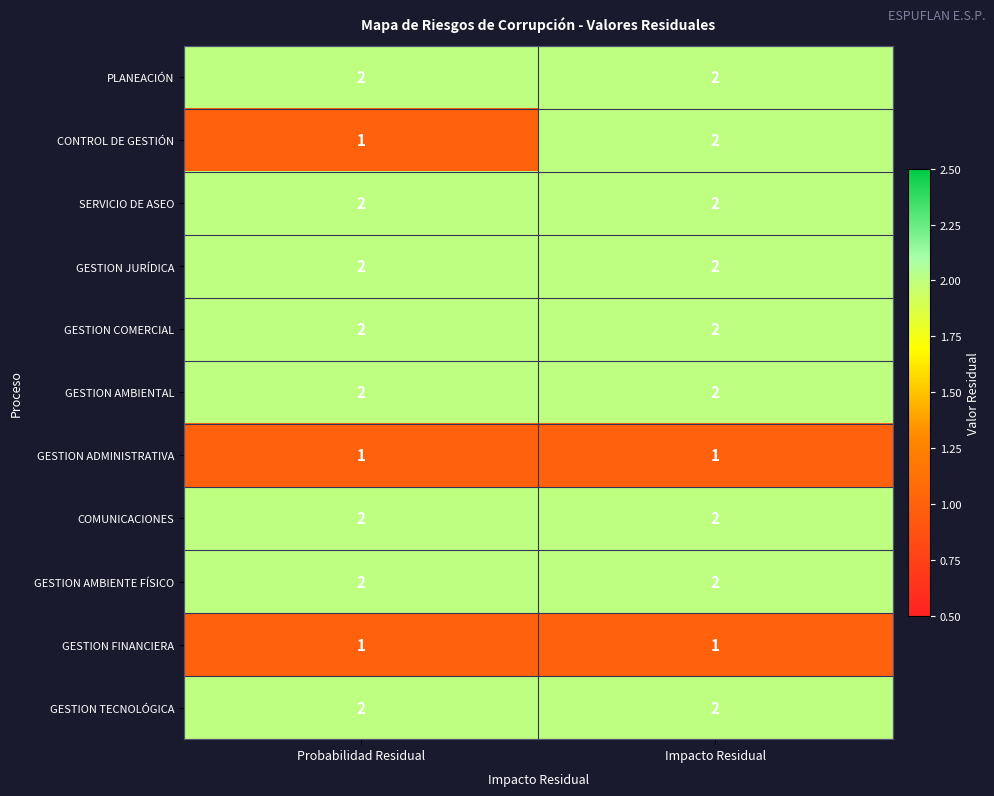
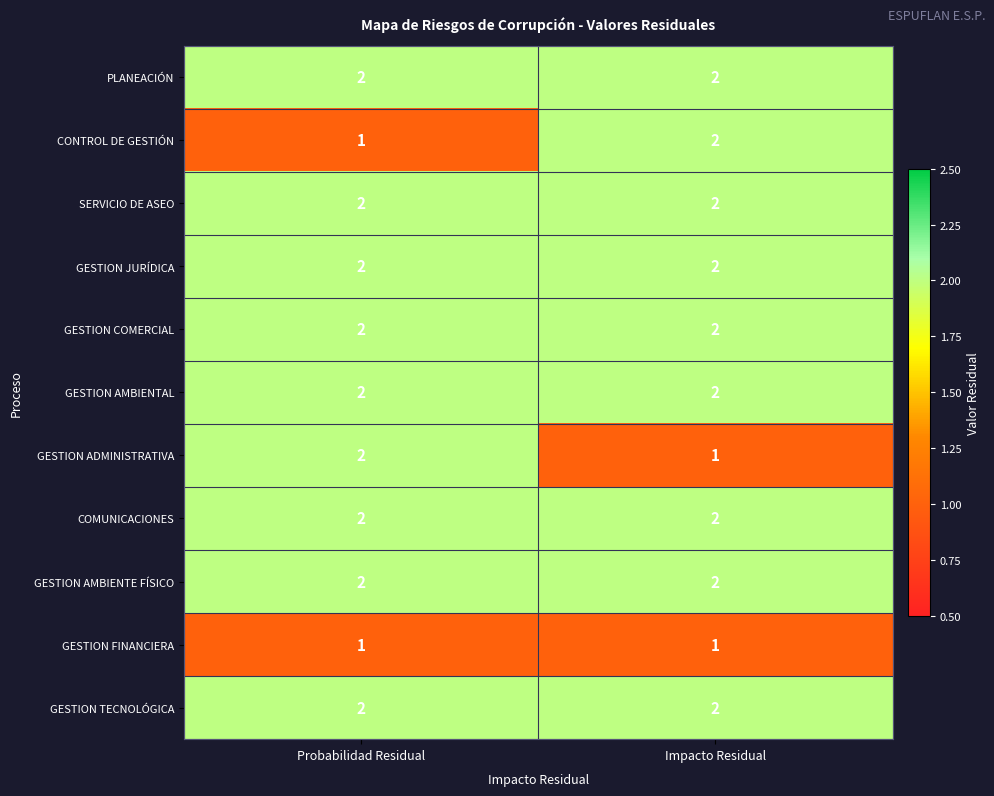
GESTION ADMINISTRATIVA, Probabilidad Residual: 1 -> 2
